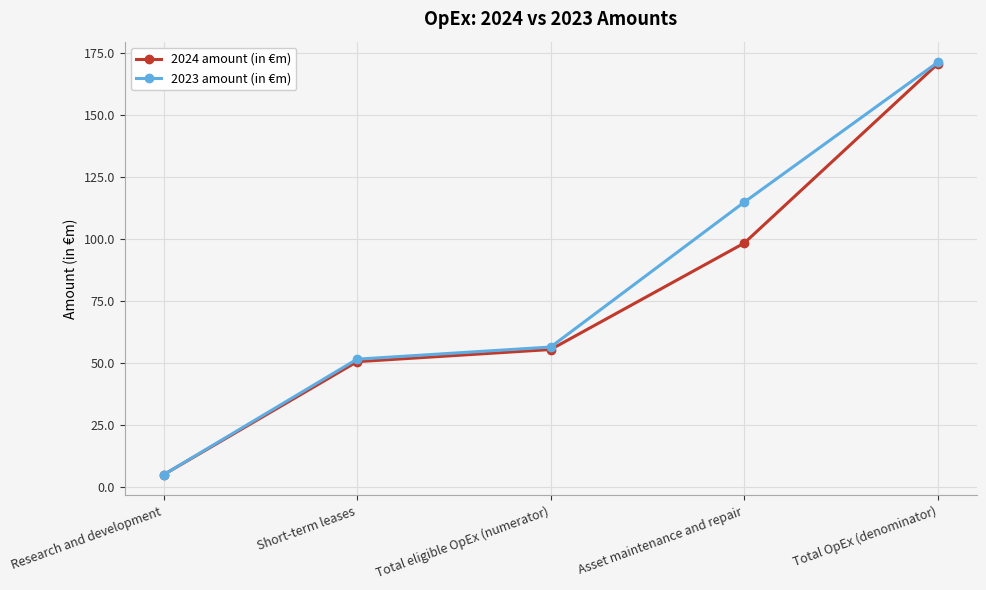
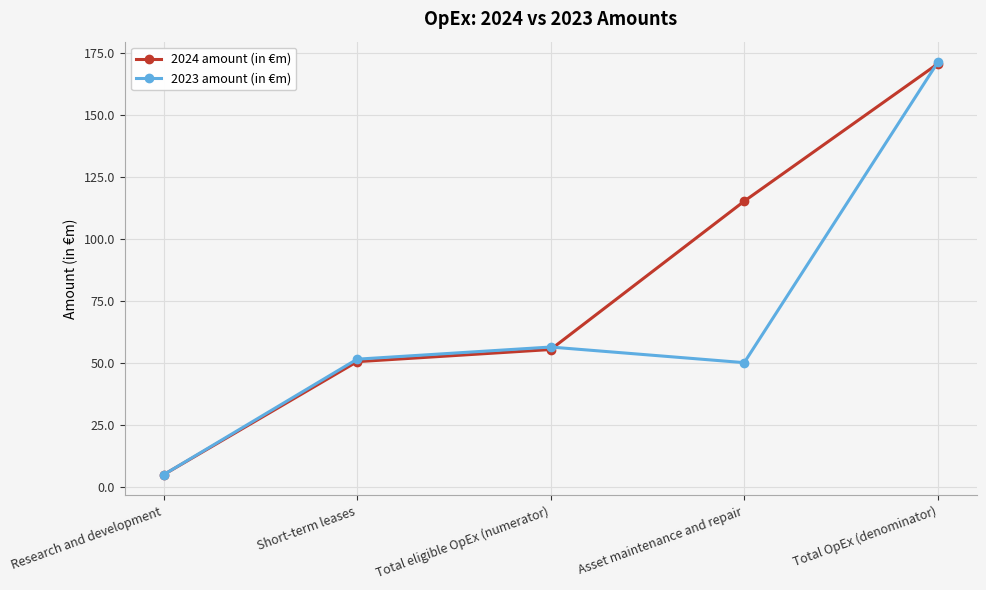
2024 amount (in €m), Asset maintenance and repair: 98 -> 115
2023 amount (in €m), Asset maintenance and repair: 115 -> 50
